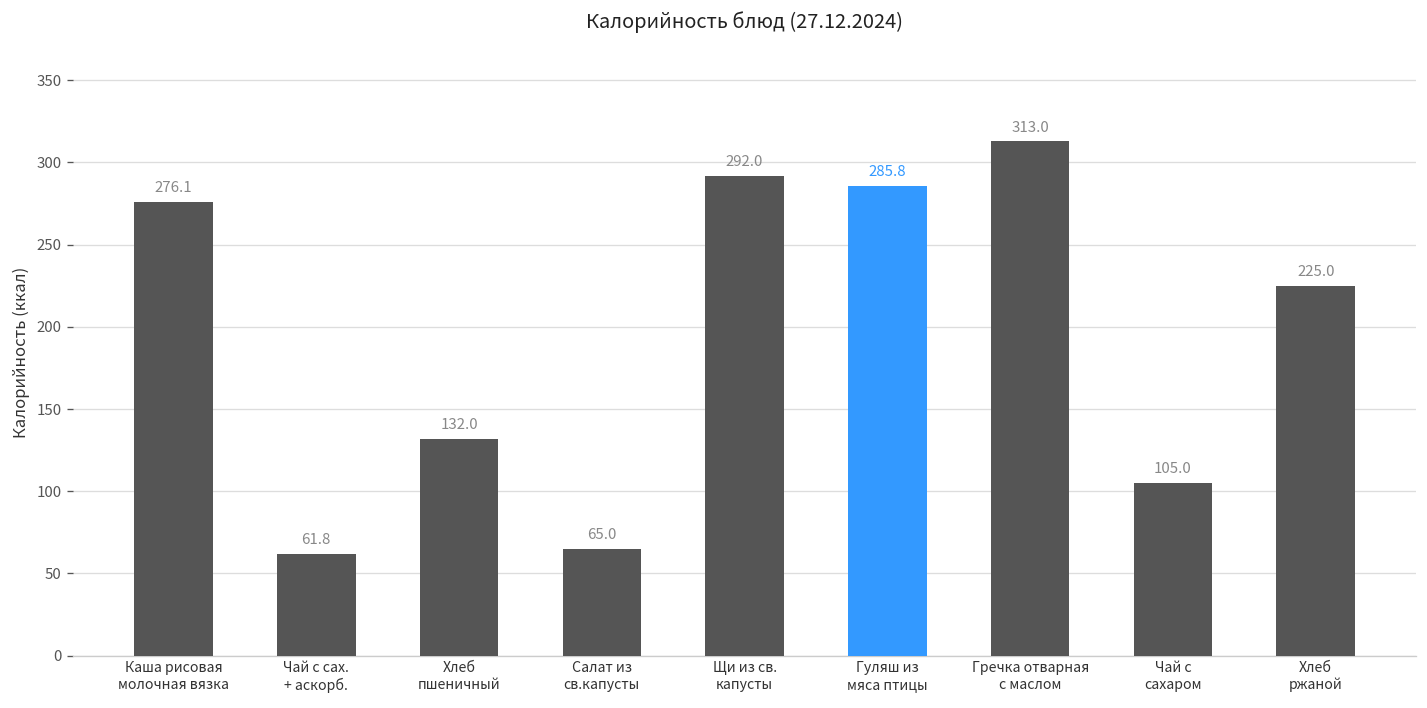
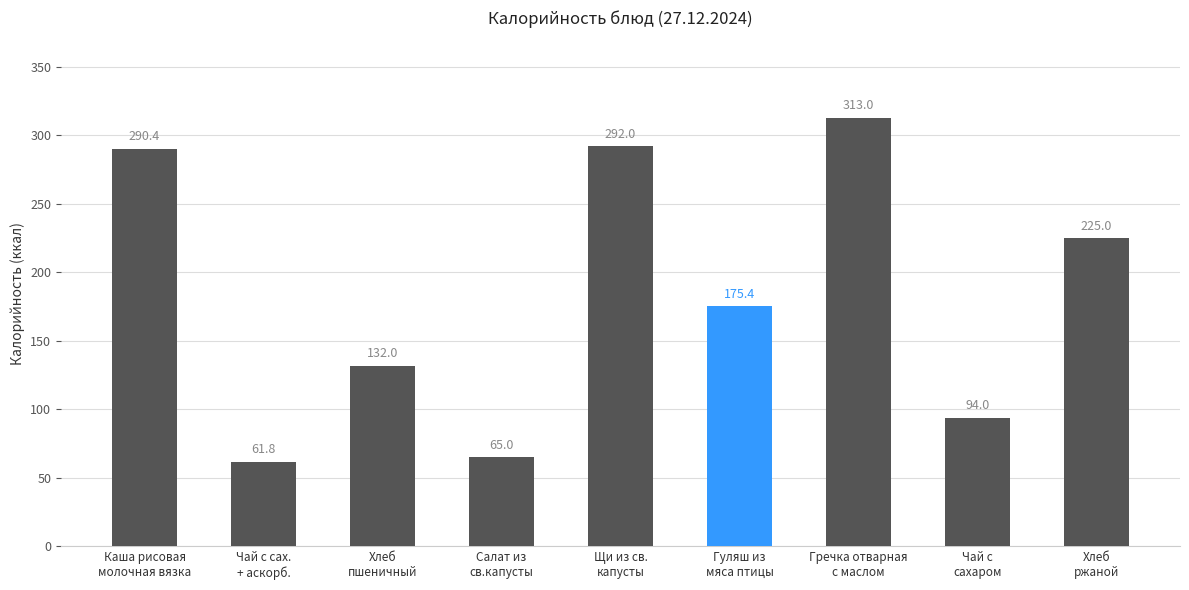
Каша рисовая молочная вязка: 276.1 -> 290.4
Гуляш из мяса птицы: 285.8 -> 175.4
Чай с сахаром: 105.0 -> 94.0
